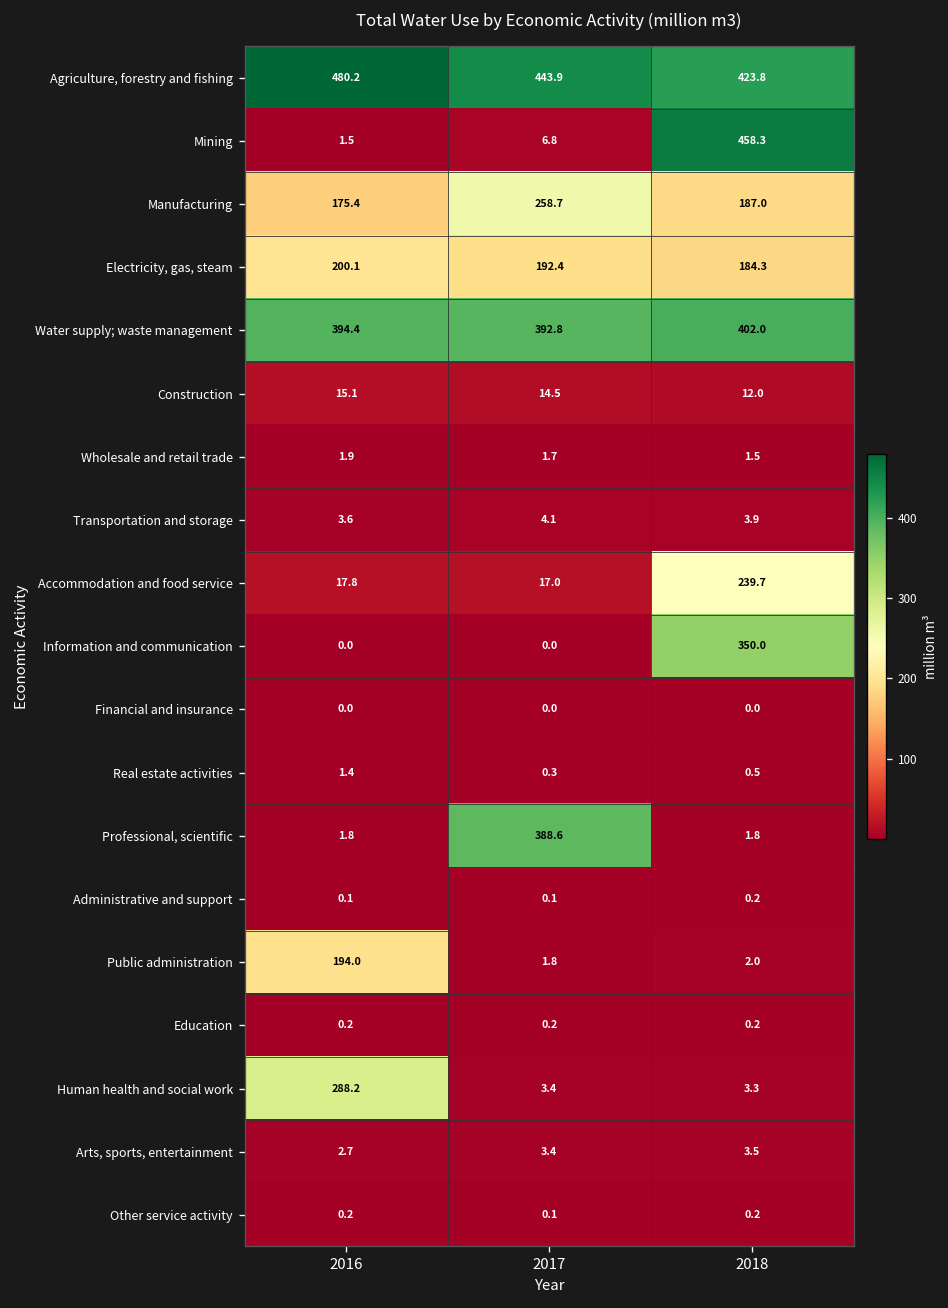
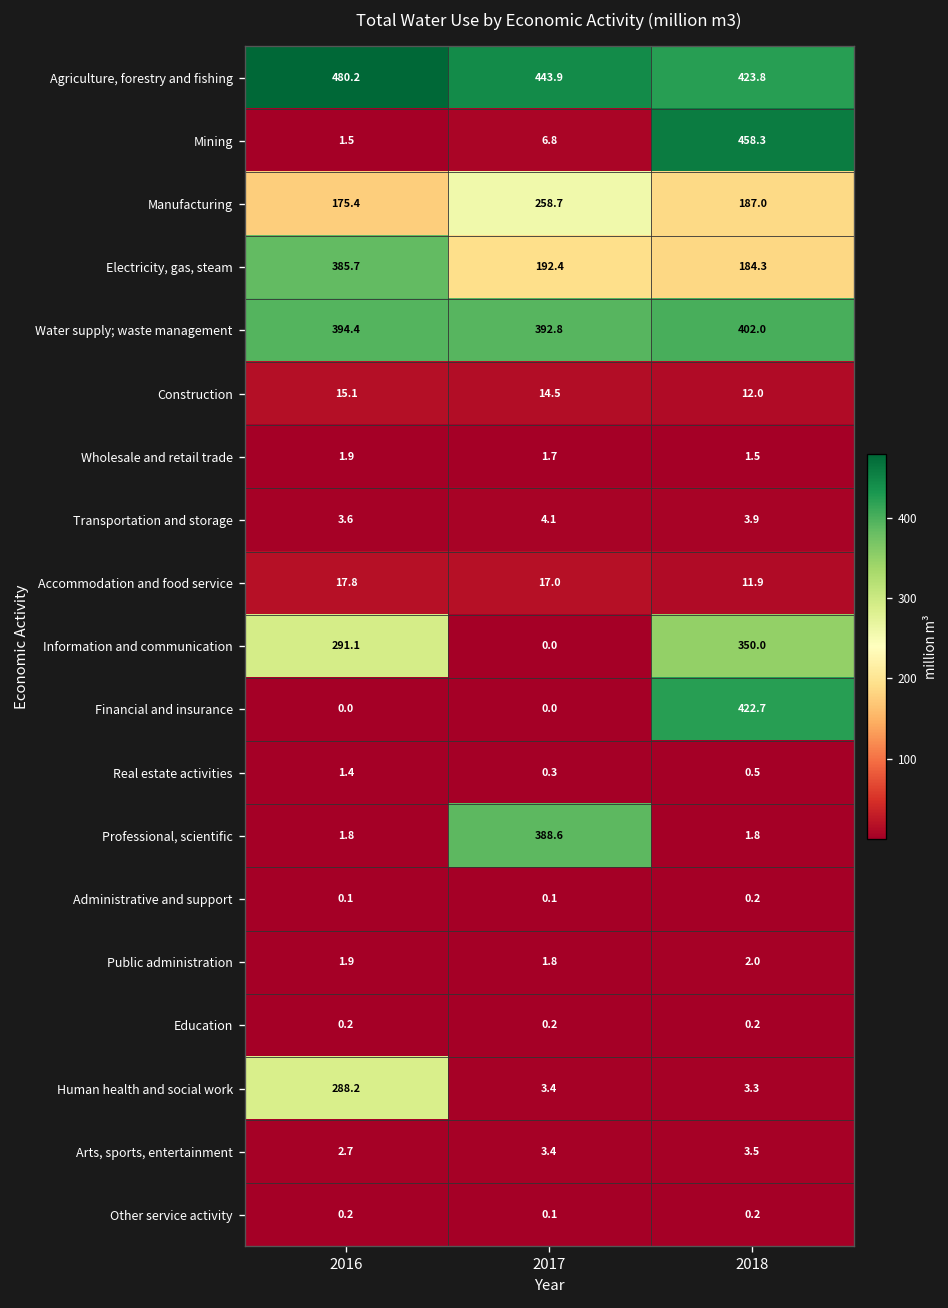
Electricity, gas, steam, 2016: 200.1 -> 385.7
Accommodation and food service, 2018: 239.7 -> 11.9
Information and communication, 2016: 0.0 -> 291.1
Financial and insurance, 2018: 0.0 -> 422.7
Public administration, 2016: 194.0 -> 1.9
